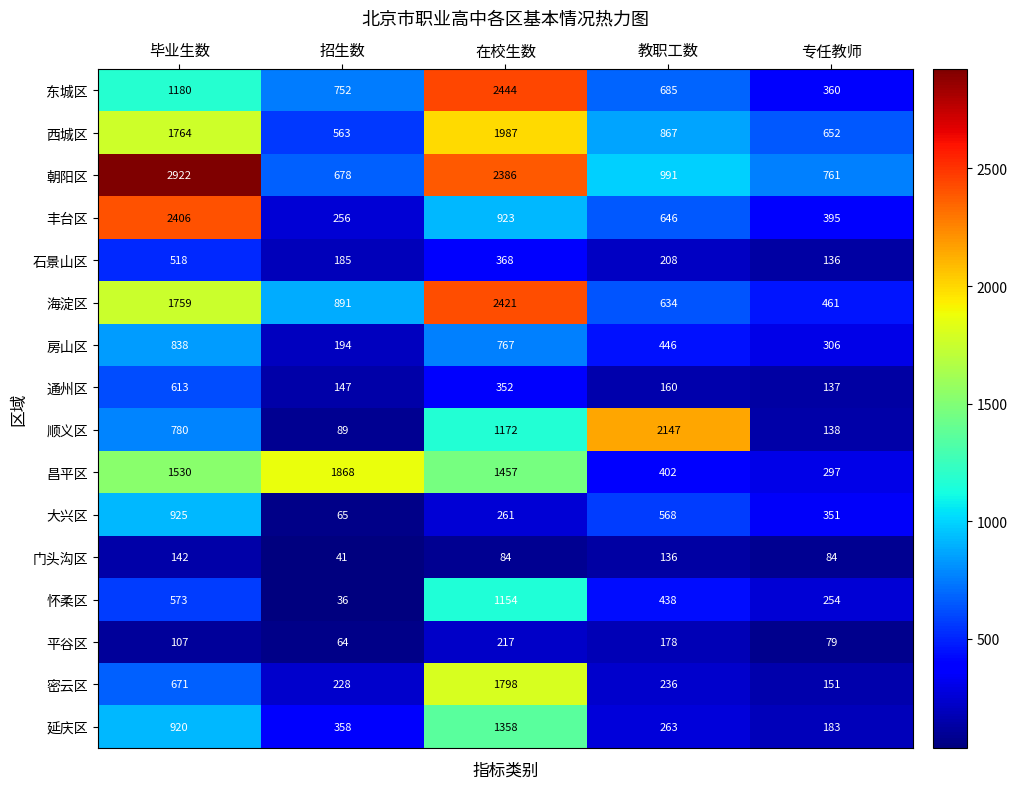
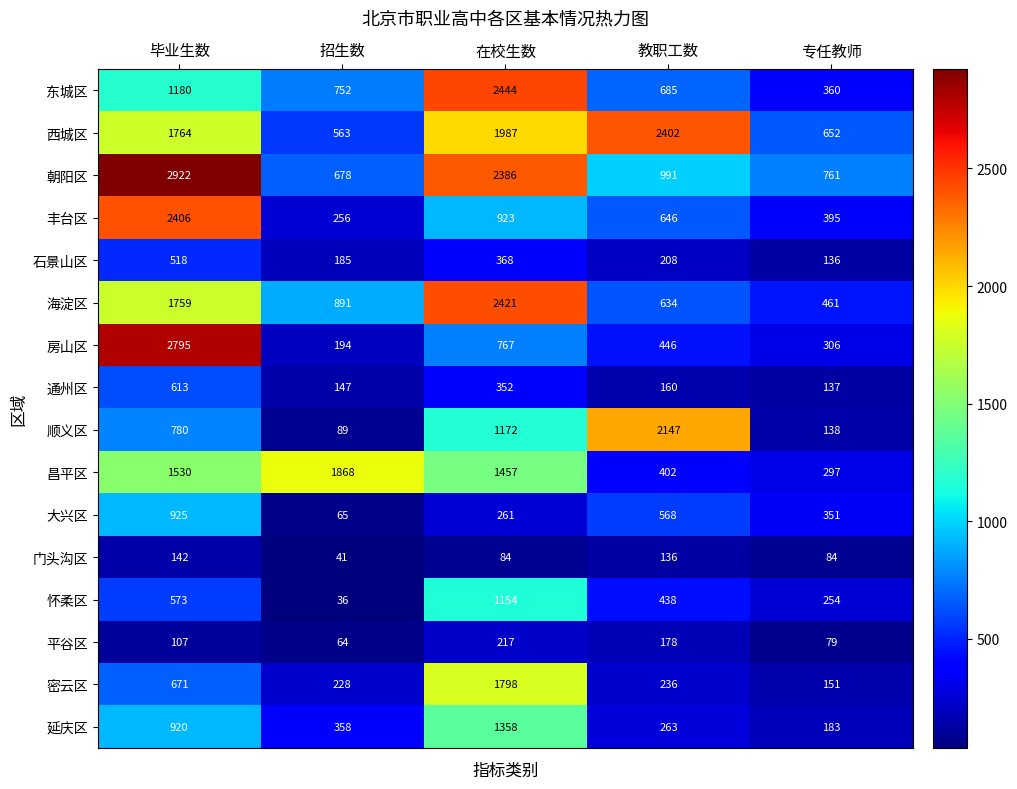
西城区, 教职工数: 867 -> 2402
房山区, 毕业生数: 838 -> 2795
